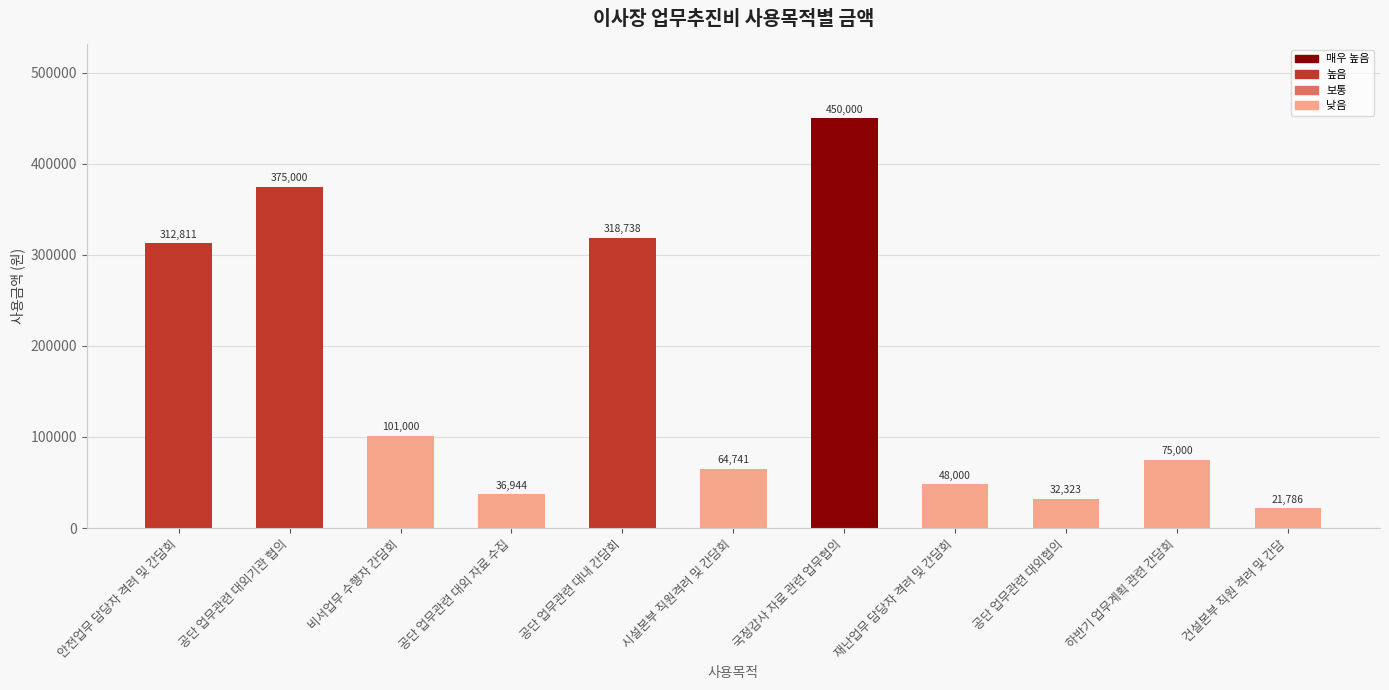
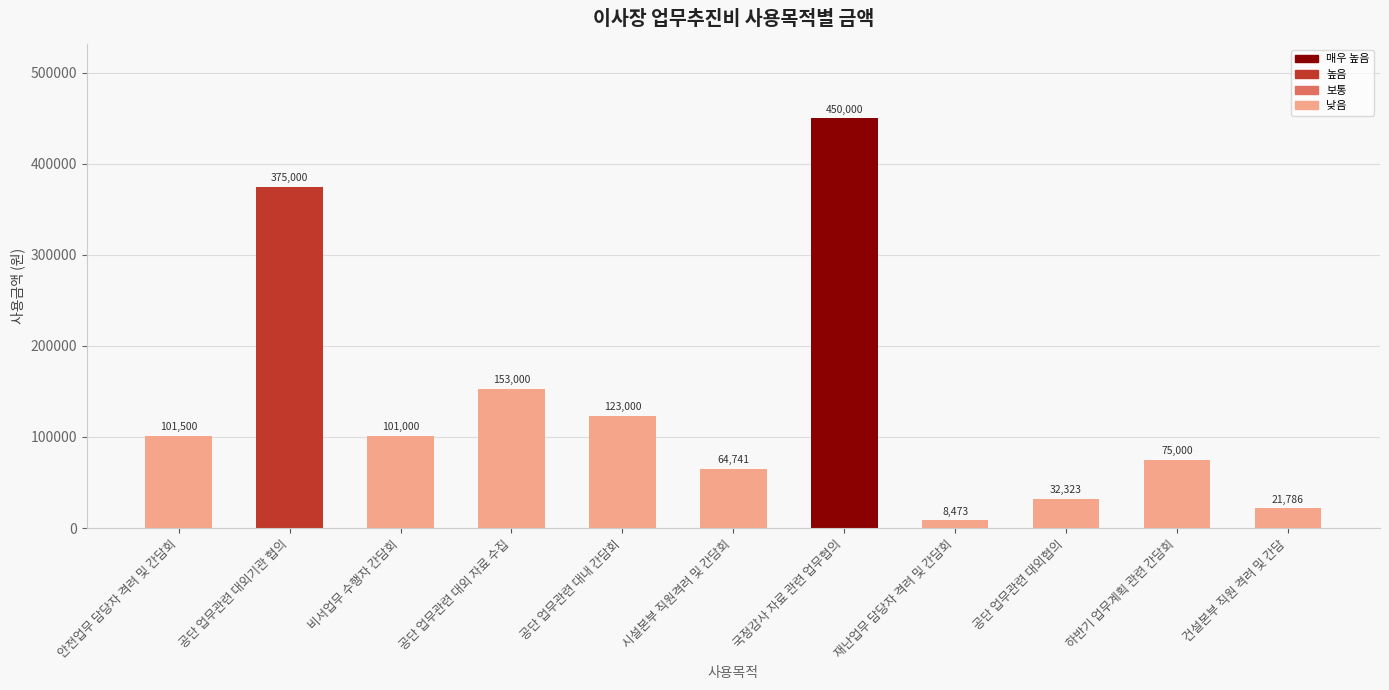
안전업무 담당자 격려 및 간담회: 312,811 -> 101,500
공단 업무관련 대외 자료 수집: 36,944 -> 153,000
공단 업무관련 대내 간담회: 318,738 -> 123,000
재난업무 담당자 격려 및 간담회: 48,000 -> 8,473
